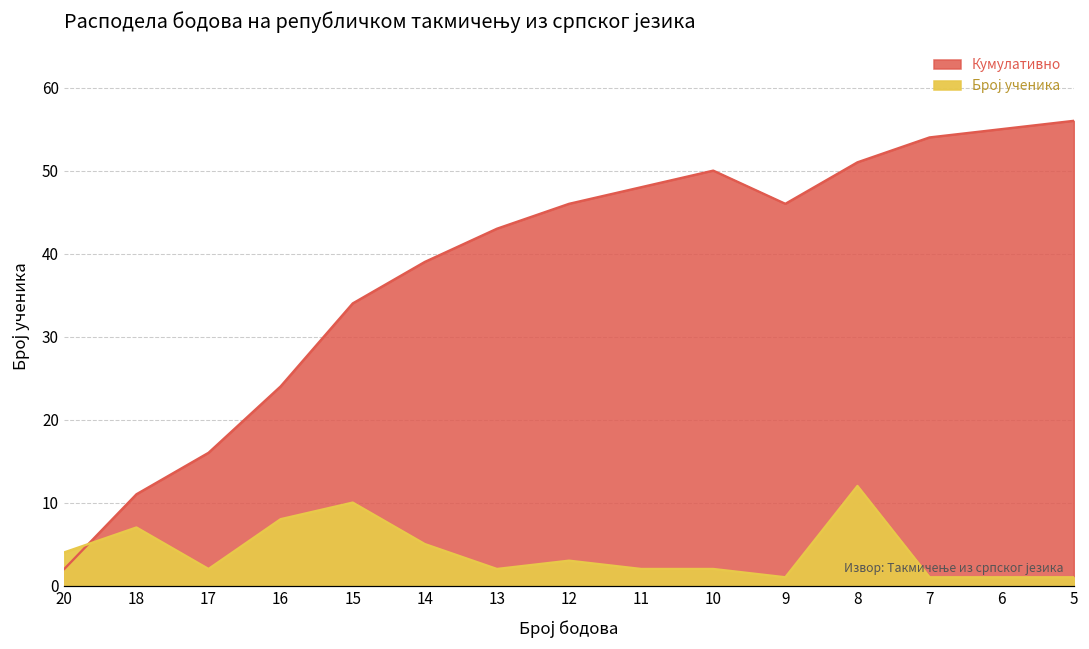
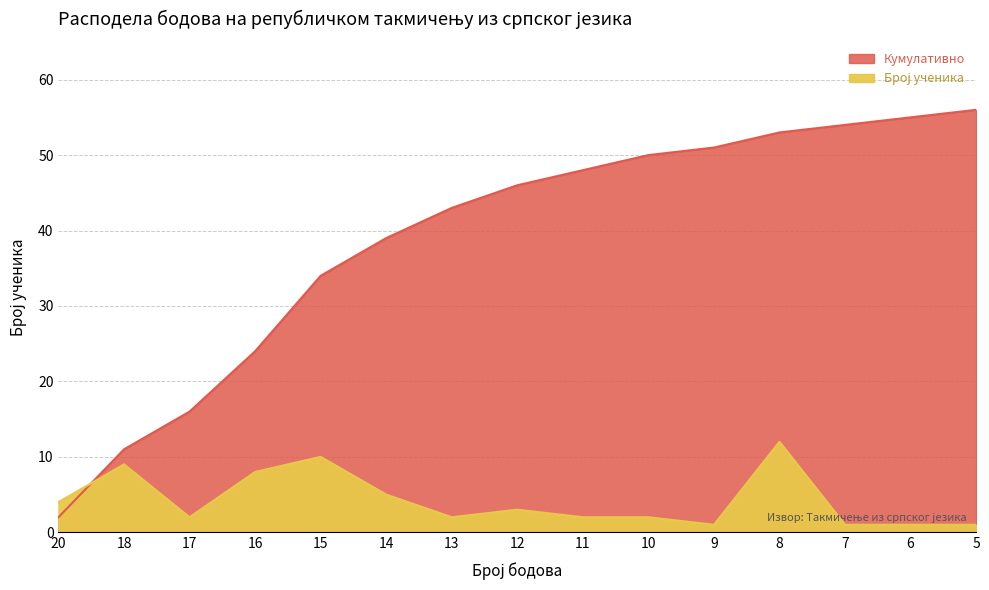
Број ученика, 18: 7 -> 9
Кумулативно, 9: 46 -> 51
Кумулативно, 8: 51 -> 53
